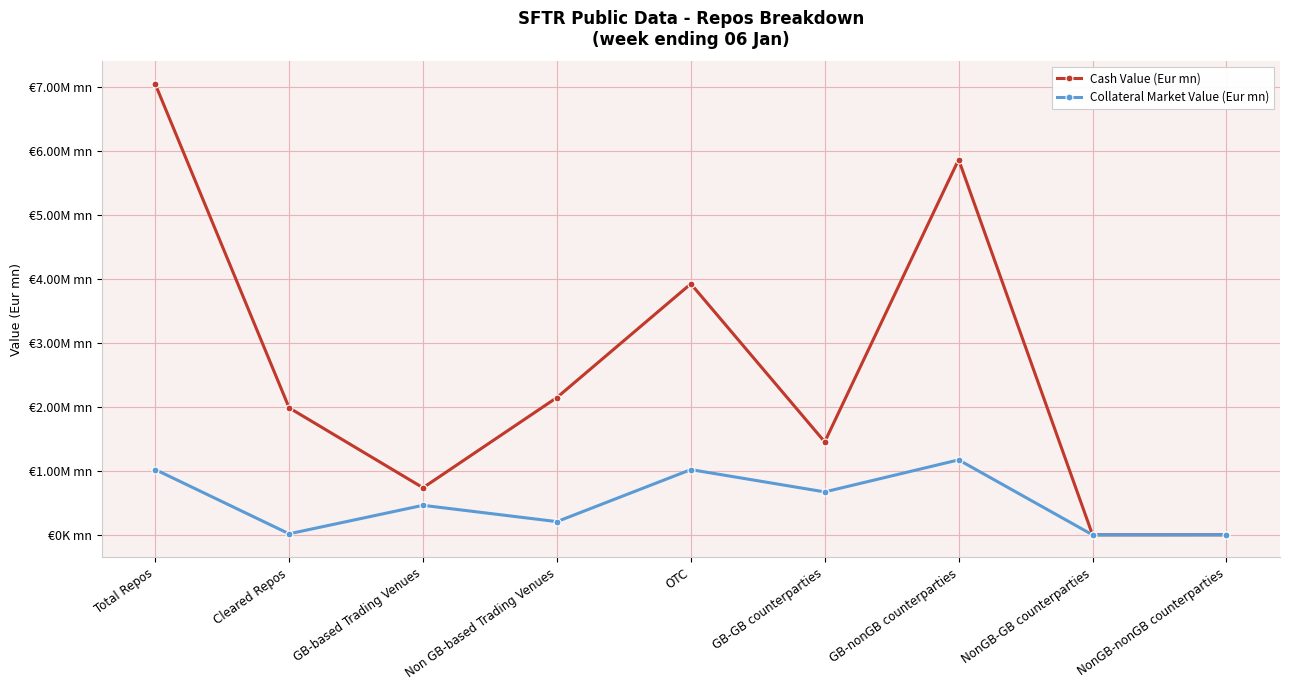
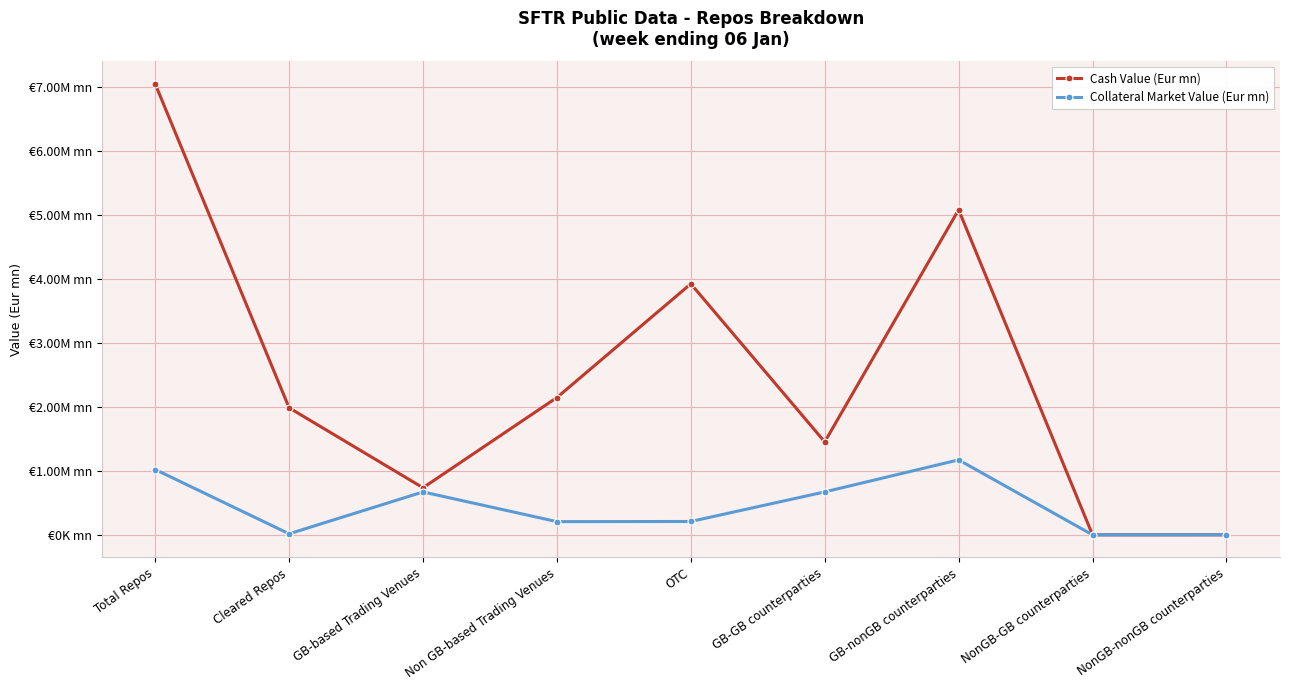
Collateral Market Value (Eur mn), GB-based Trading Venues: €0.5M mn -> €0.7M mn
Collateral Market Value (Eur mn), OTC: €1.0M mn -> €0.2M mn
Cash Value (Eur mn), GB-nonGB counterparties: €5.9M mn -> €5.1M mn
